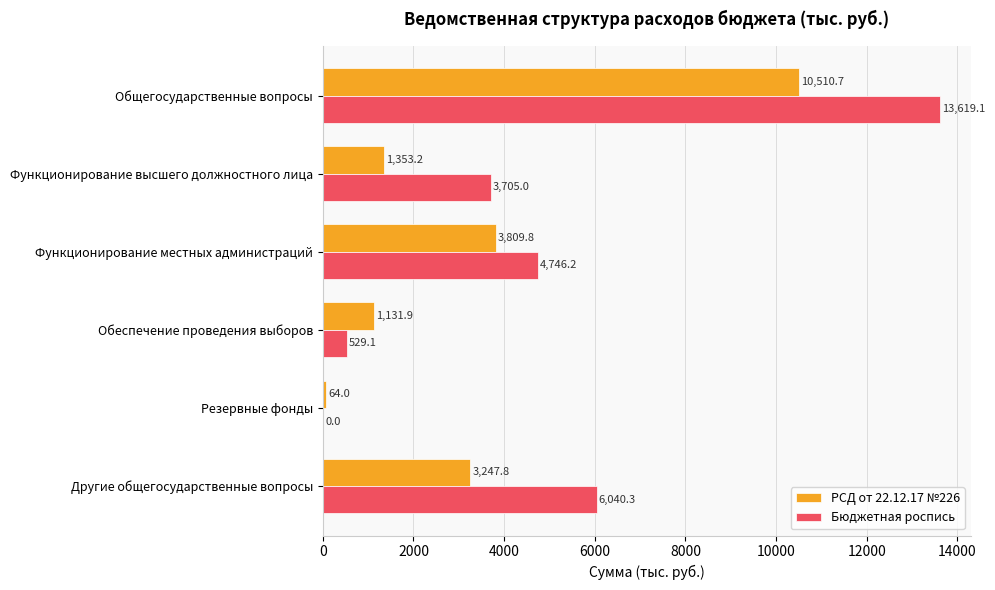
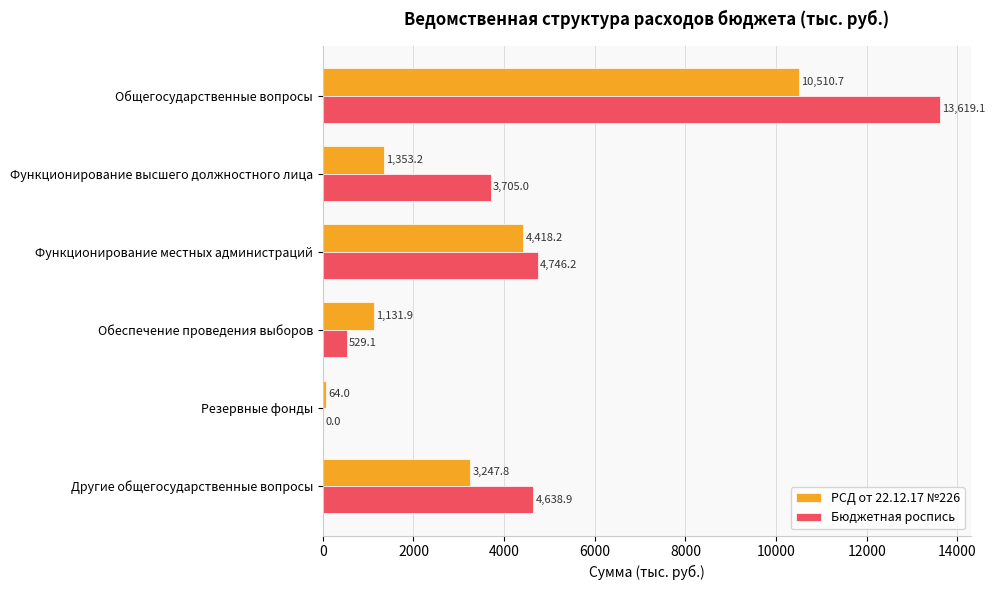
РСД от 22.12.17 №226, Функционирование местных администраций: 3,809.8 -> 4,418.2
Бюджетная роспись, Другие общегосударственные вопросы: 6,040.3 -> 4,638.9
